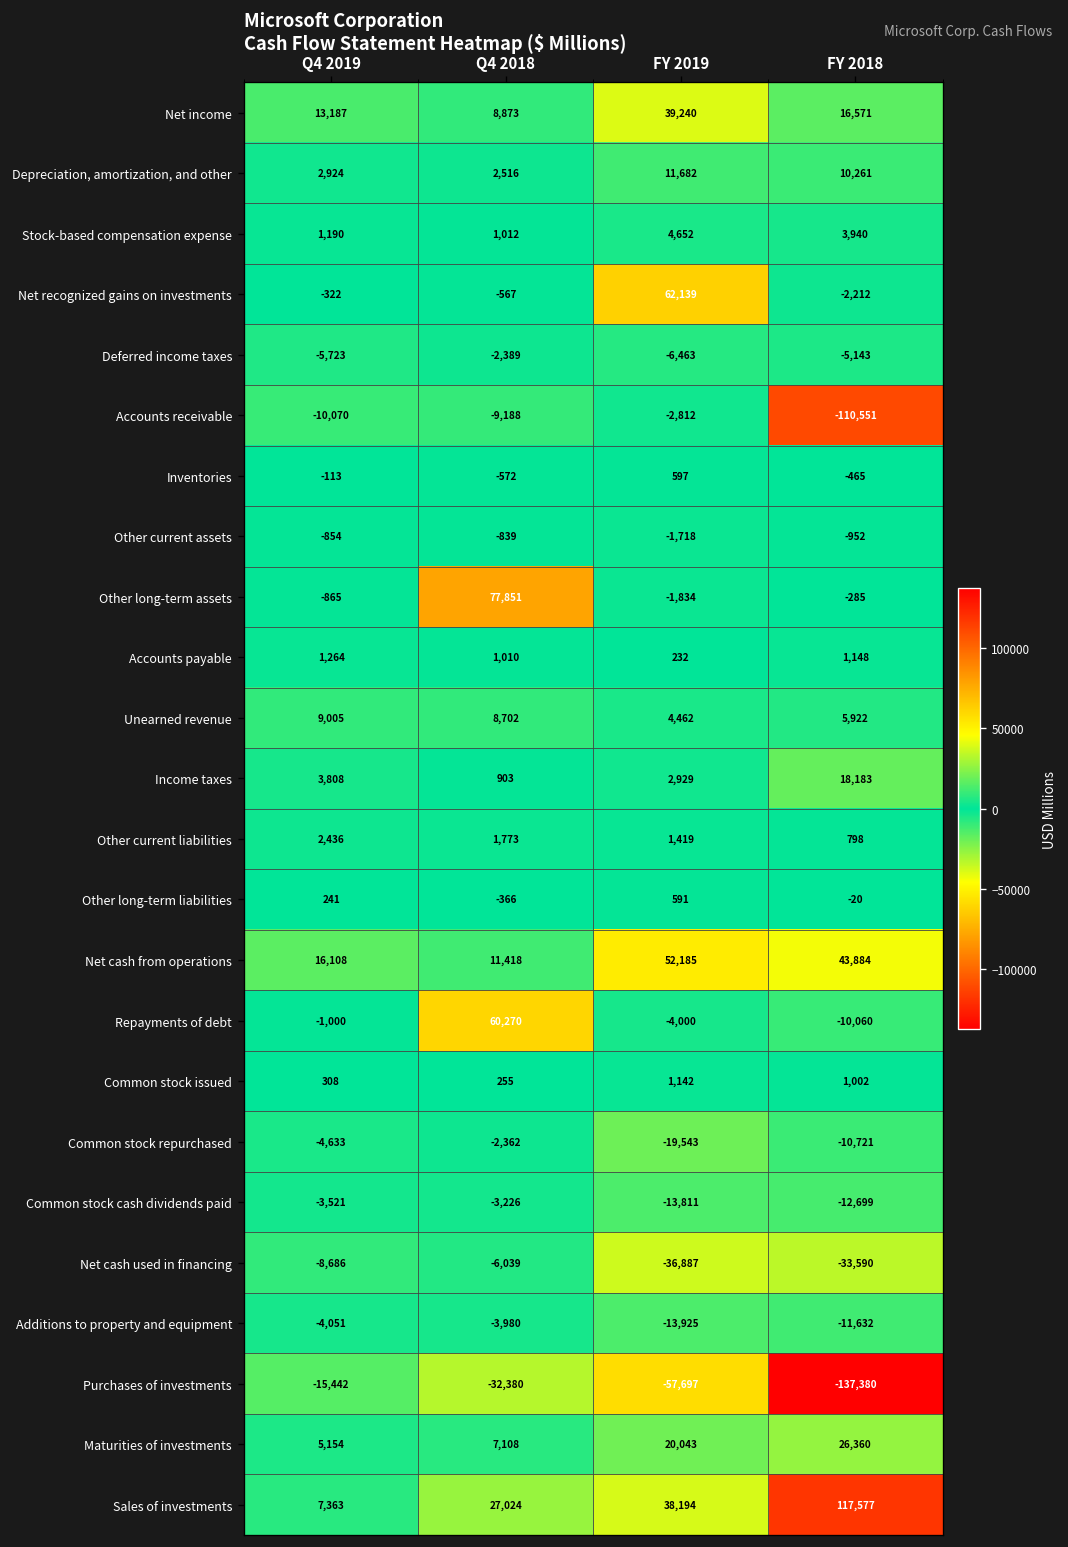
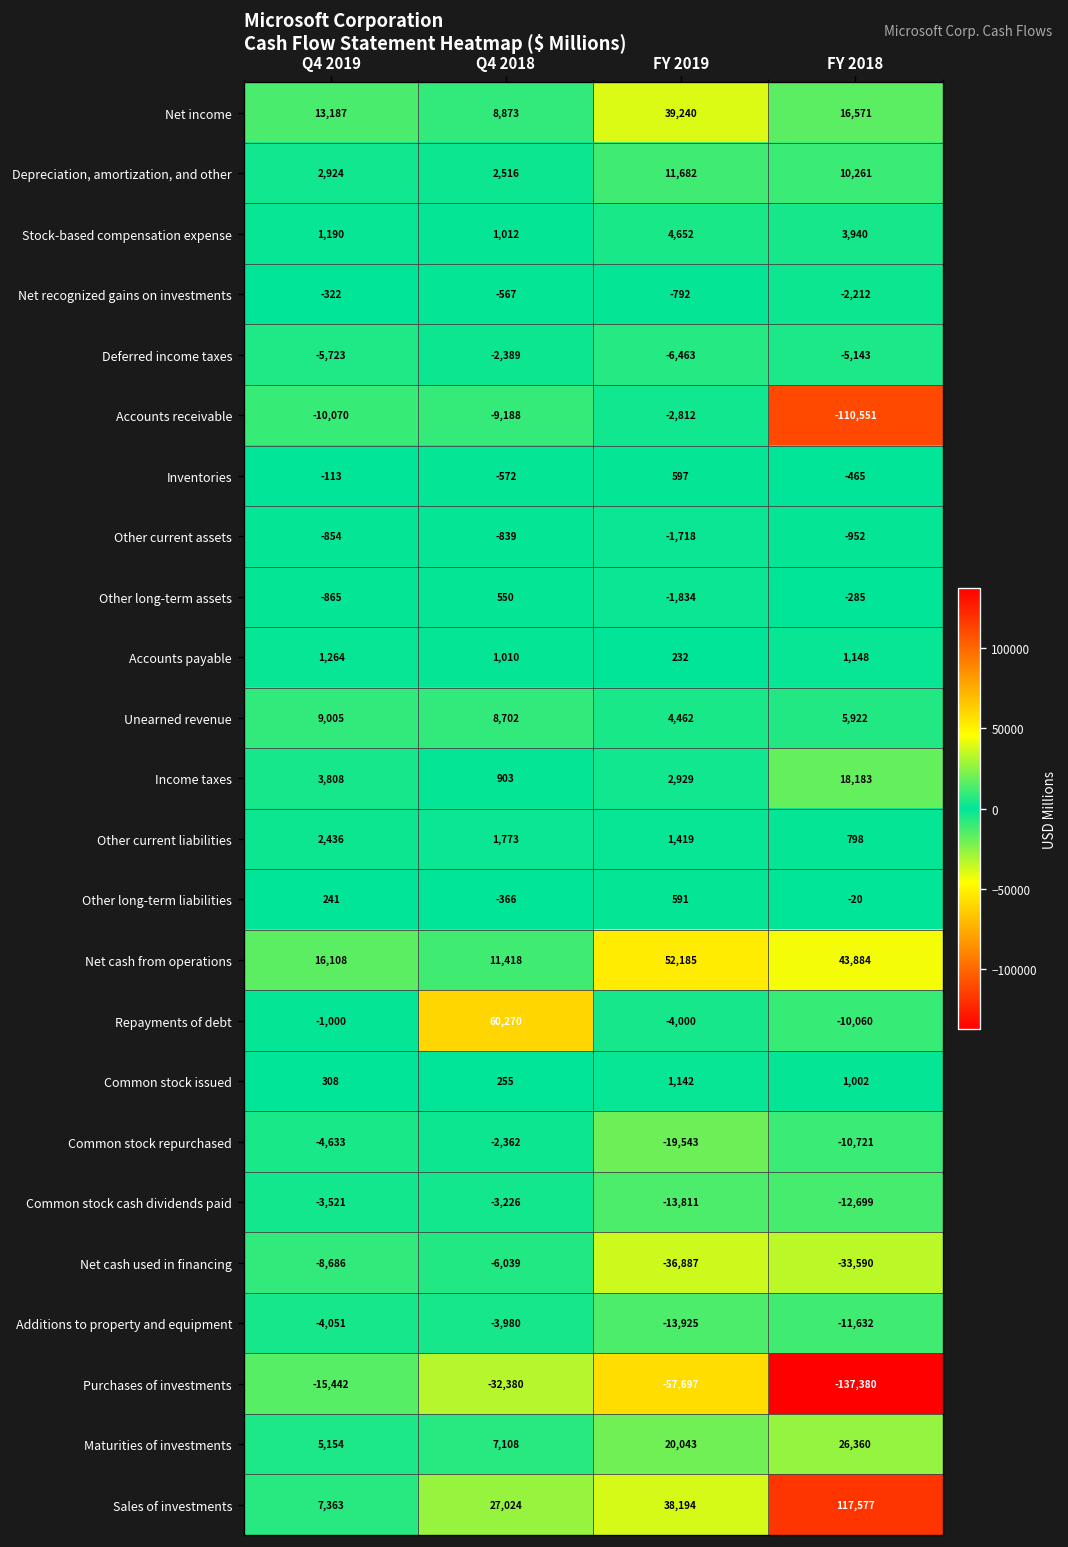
Net recognized gains on investments, FY 2019: 62,139 -> -792
Other long-term assets, Q4 2018: 77,851 -> 550
